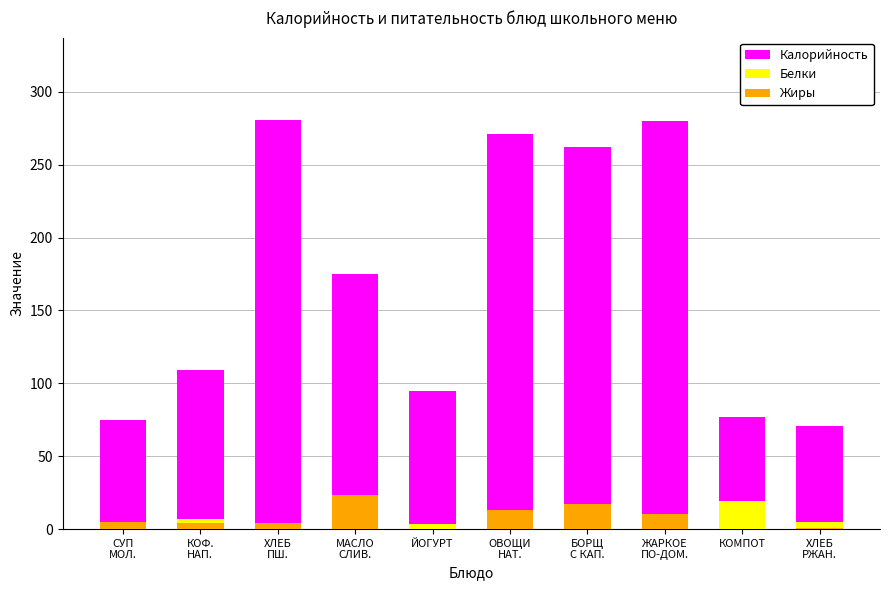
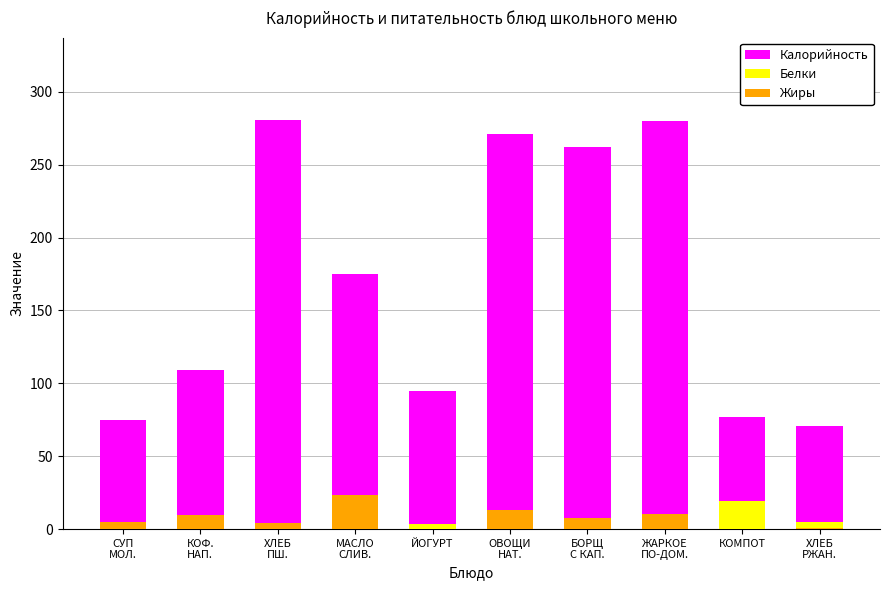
Жиры, КОФ. НАП.: 4 -> 10
Жиры, БОРЩ С КАП.: 17 -> 7
